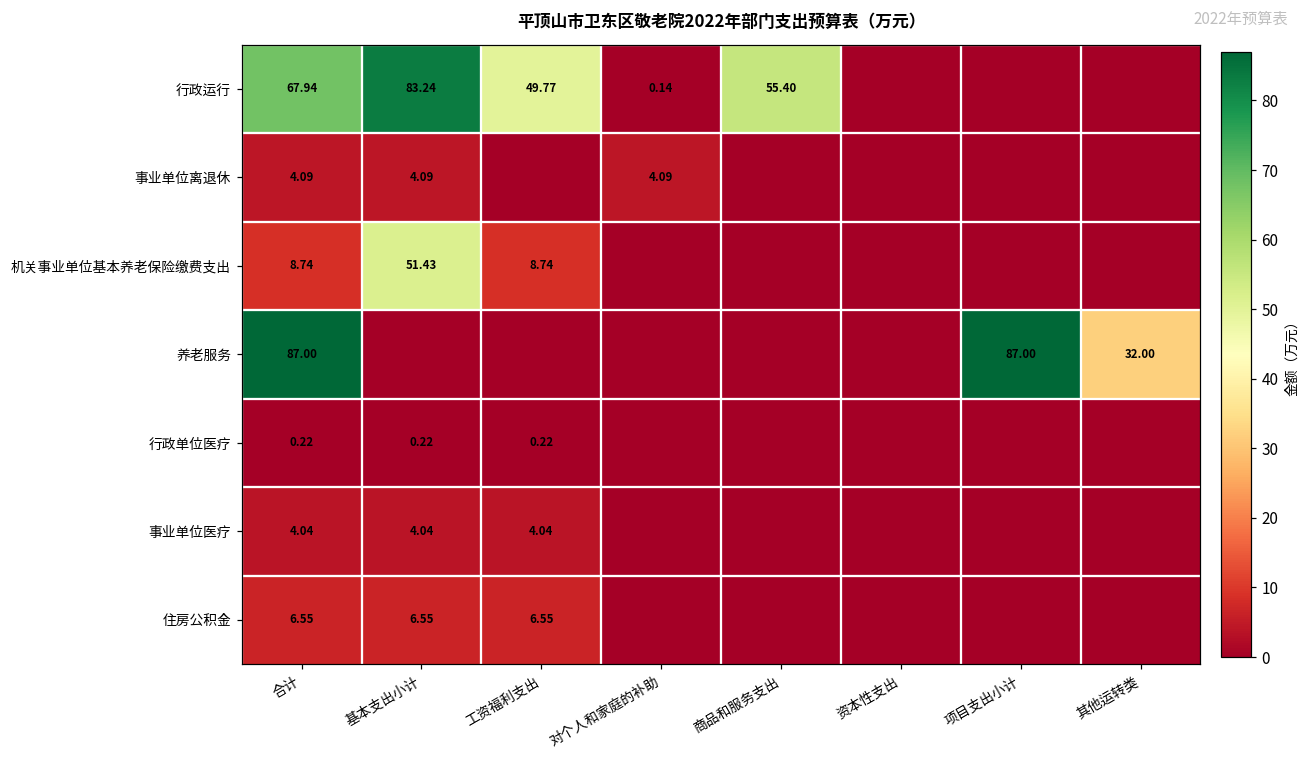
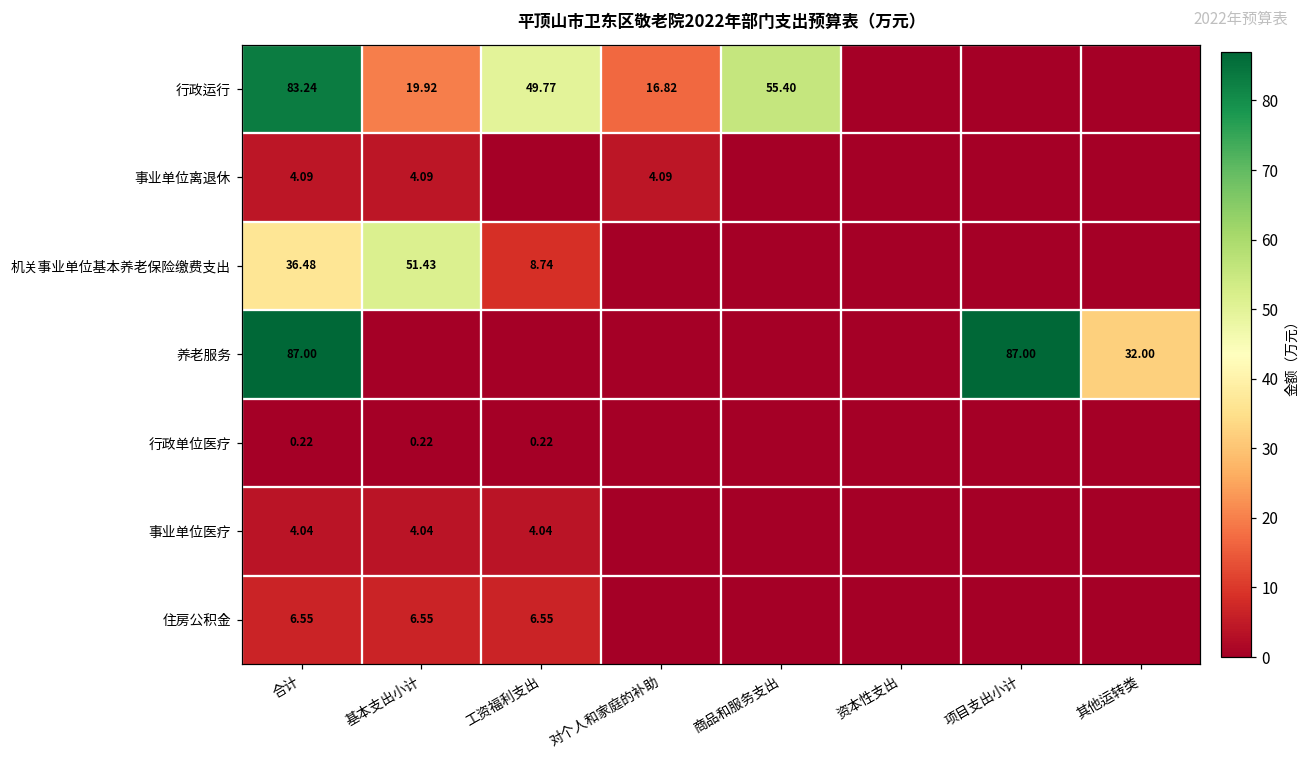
行政运行, 合计: 67.94 -> 83.24
行政运行, 基本支出小计: 83.24 -> 19.92
行政运行, 对个人和家庭的补助: 0.14 -> 16.82
机关事业单位基本养老保险缴费支出, 合计: 8.74 -> 36.48
